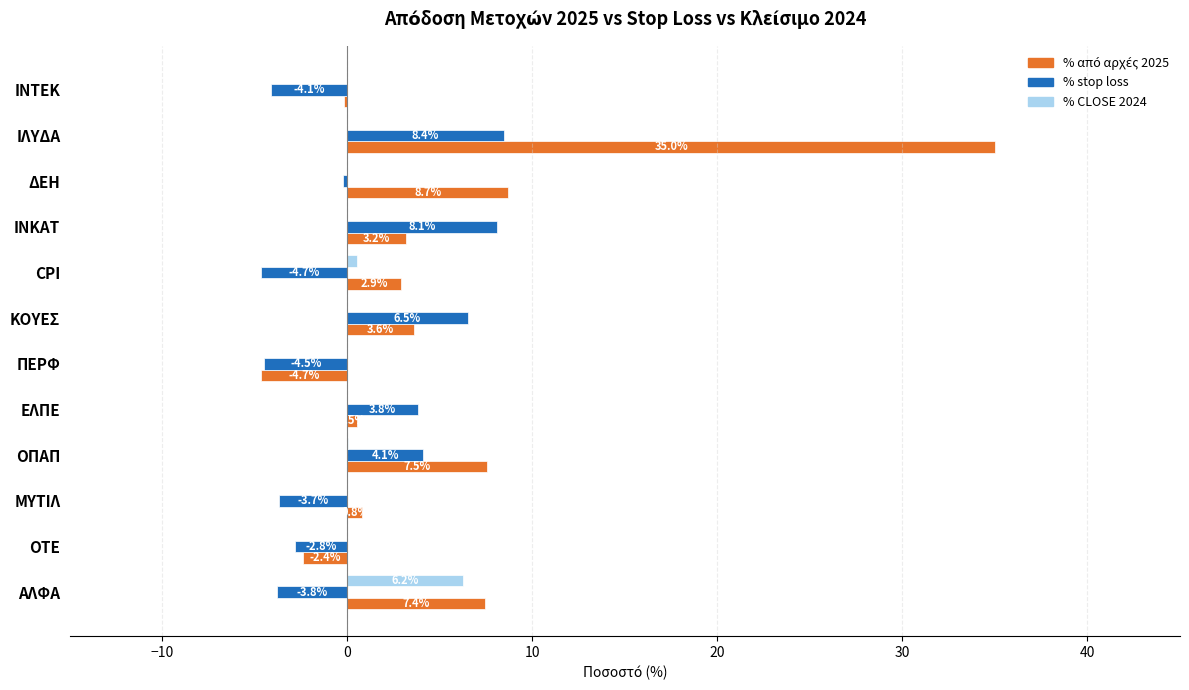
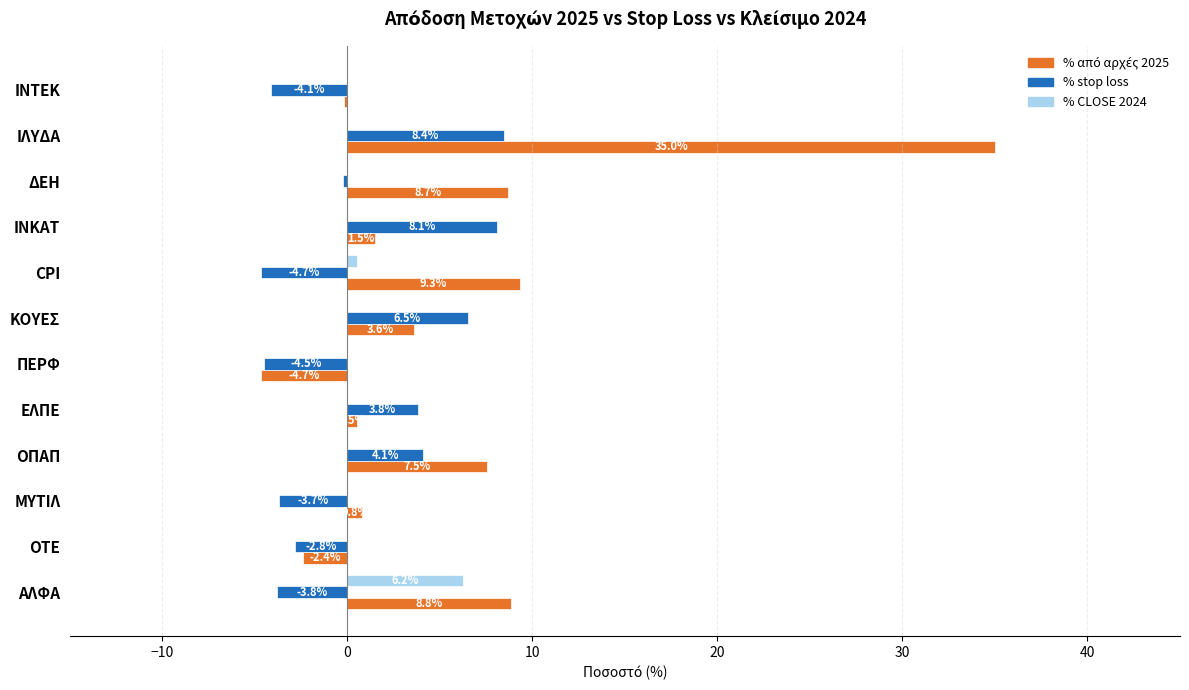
% από αρχές 2025, INKAT: 3.2% -> 1.5%
% από αρχές 2025, CPI: 2.9% -> 9.3%
% από αρχές 2025, ΑΛΦΑ: 7.4% -> 8.8%
